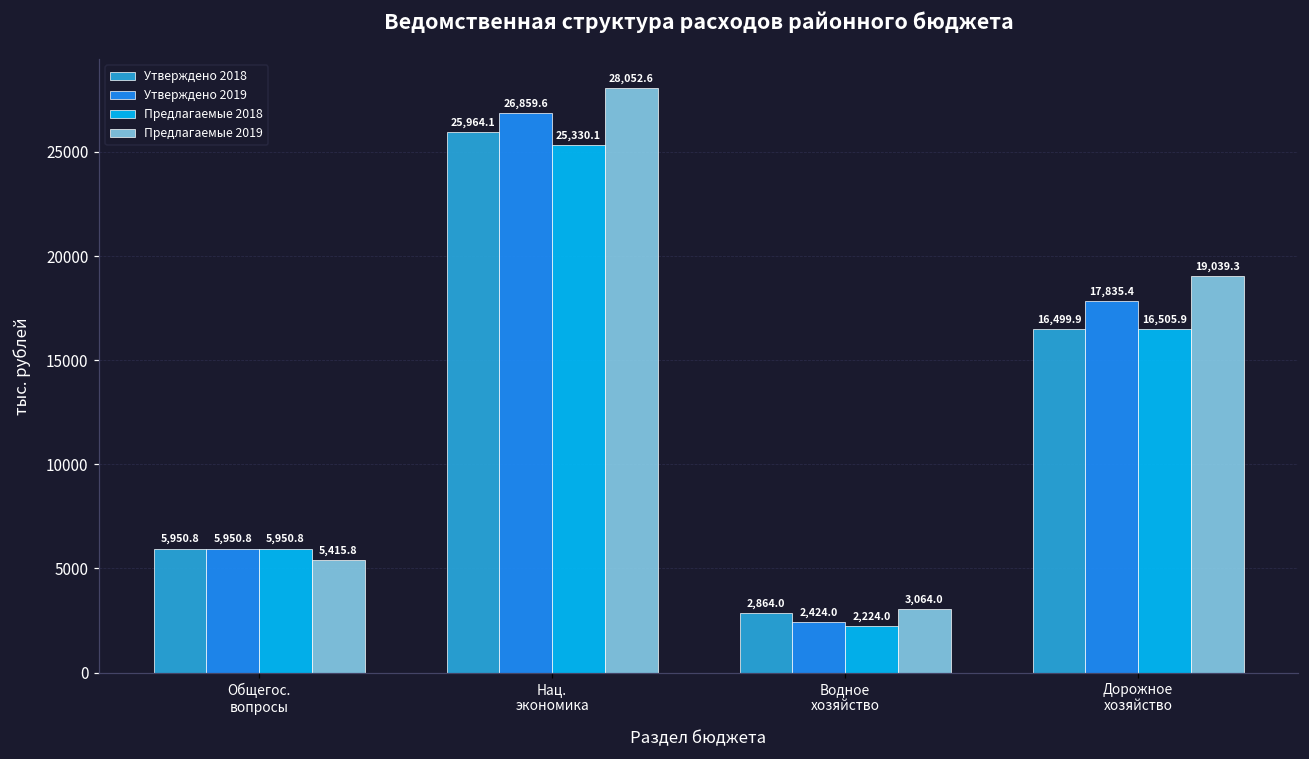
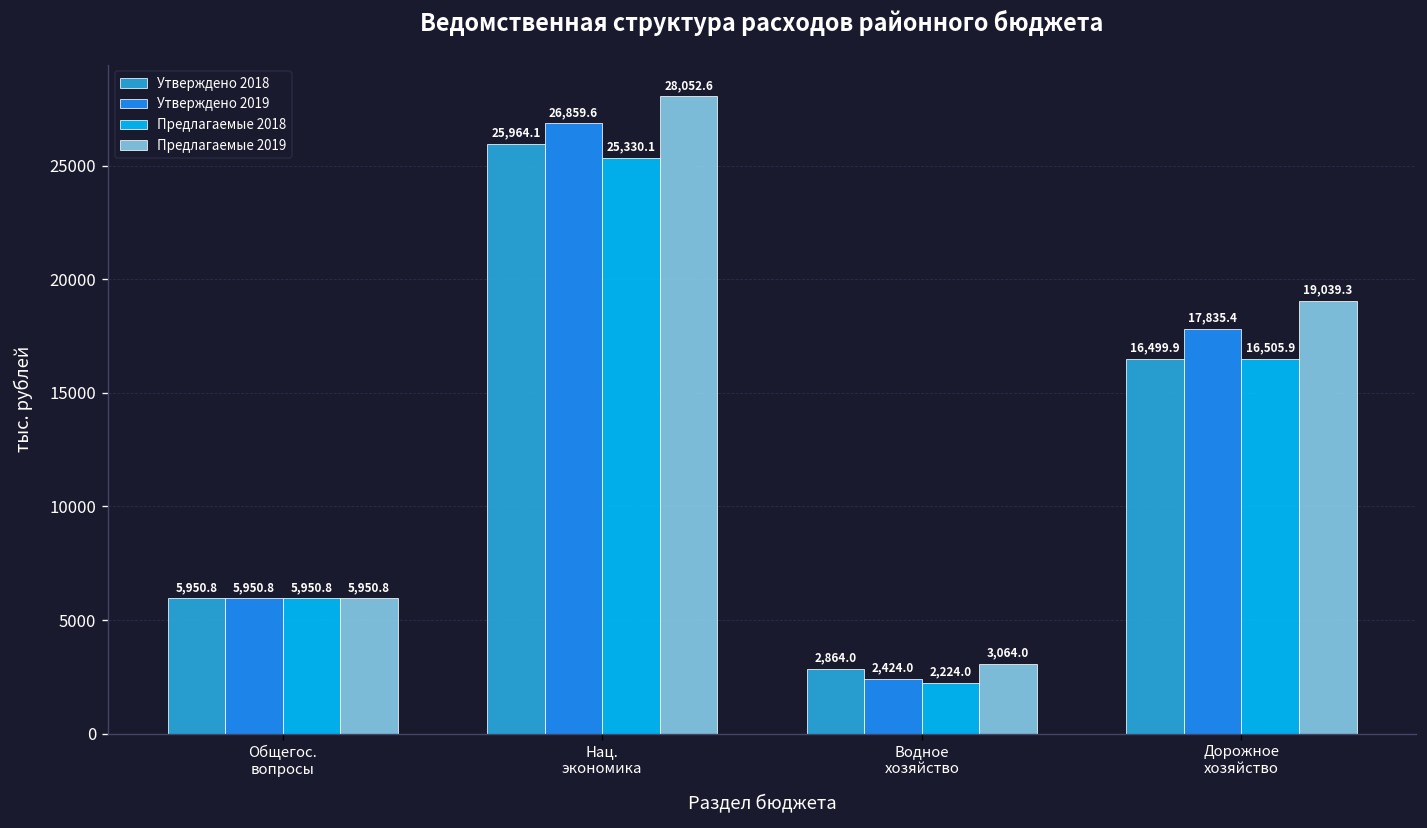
Предлагаемые 2019, Общегос. вопросы: 5,415.8 -> 5,950.8
